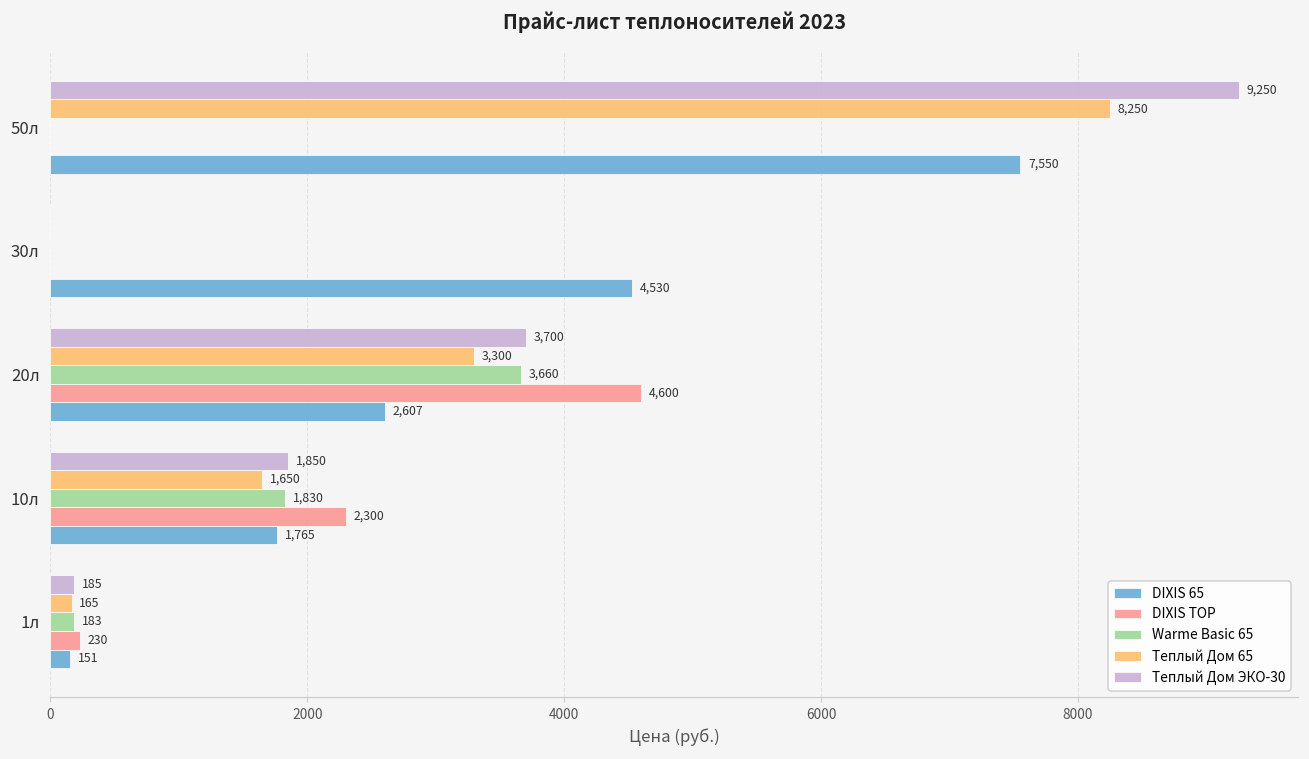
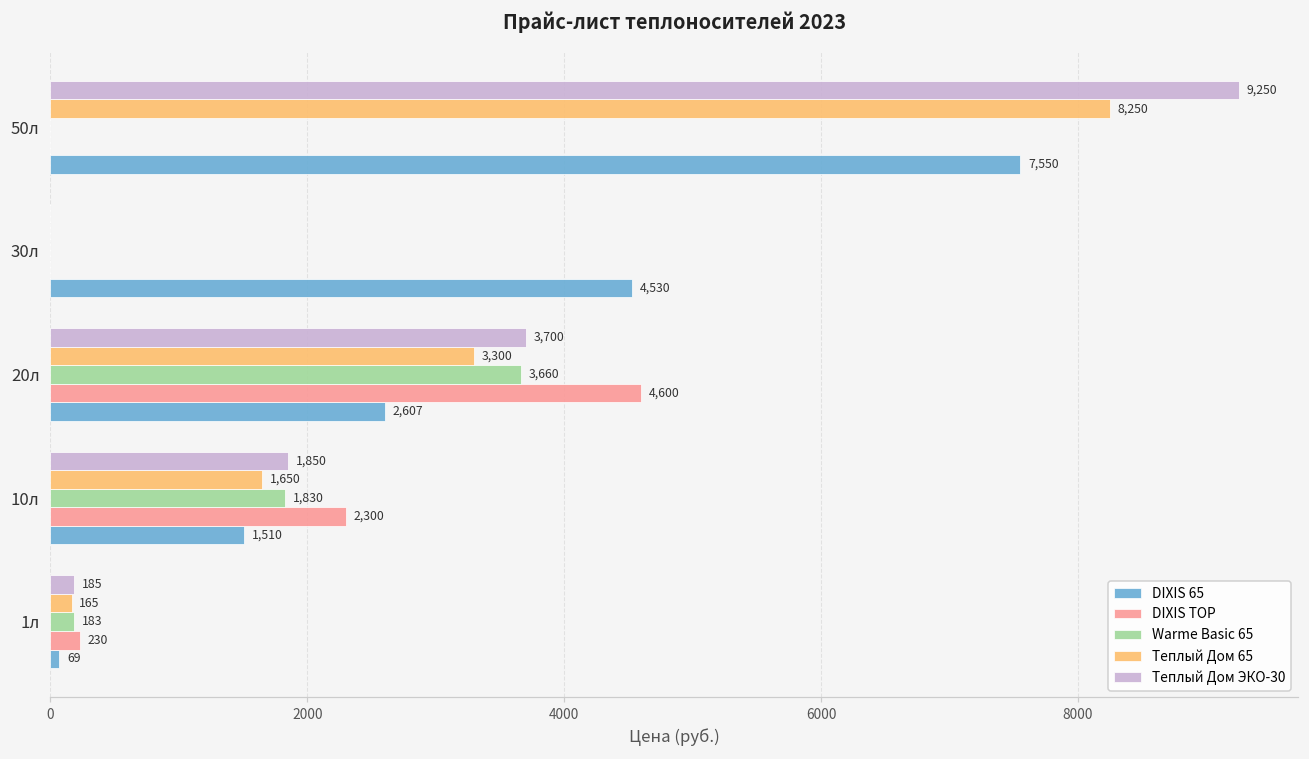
DIXIS 65, 10л: 1,765 -> 1,510
DIXIS 65, 1л: 151 -> 69
